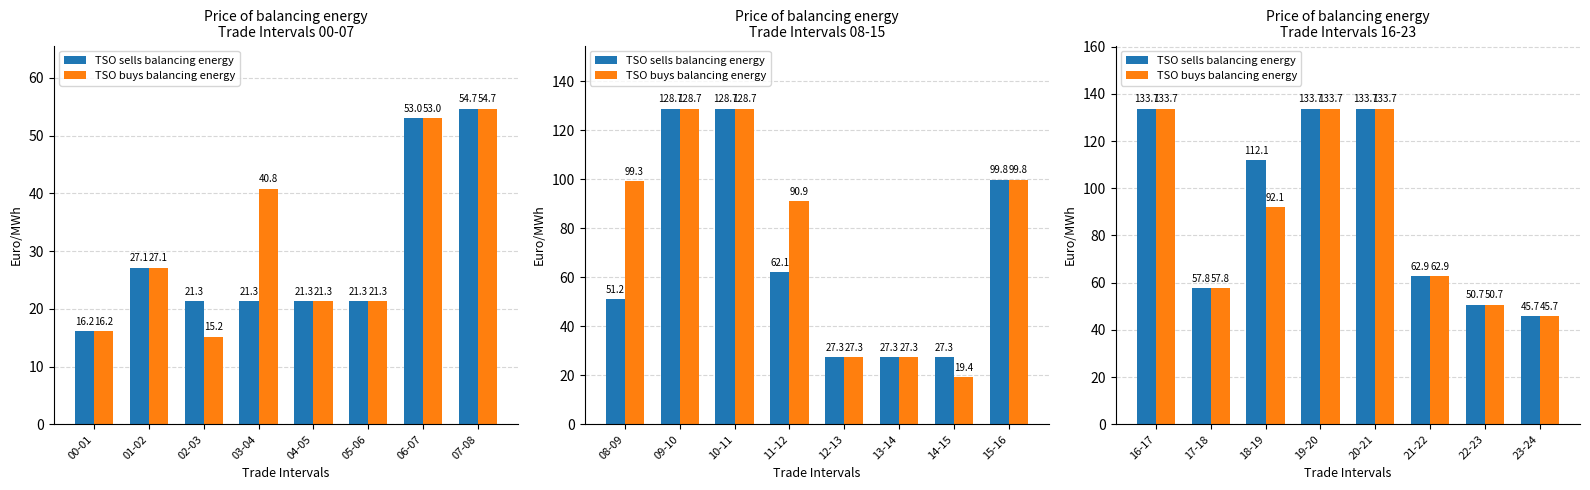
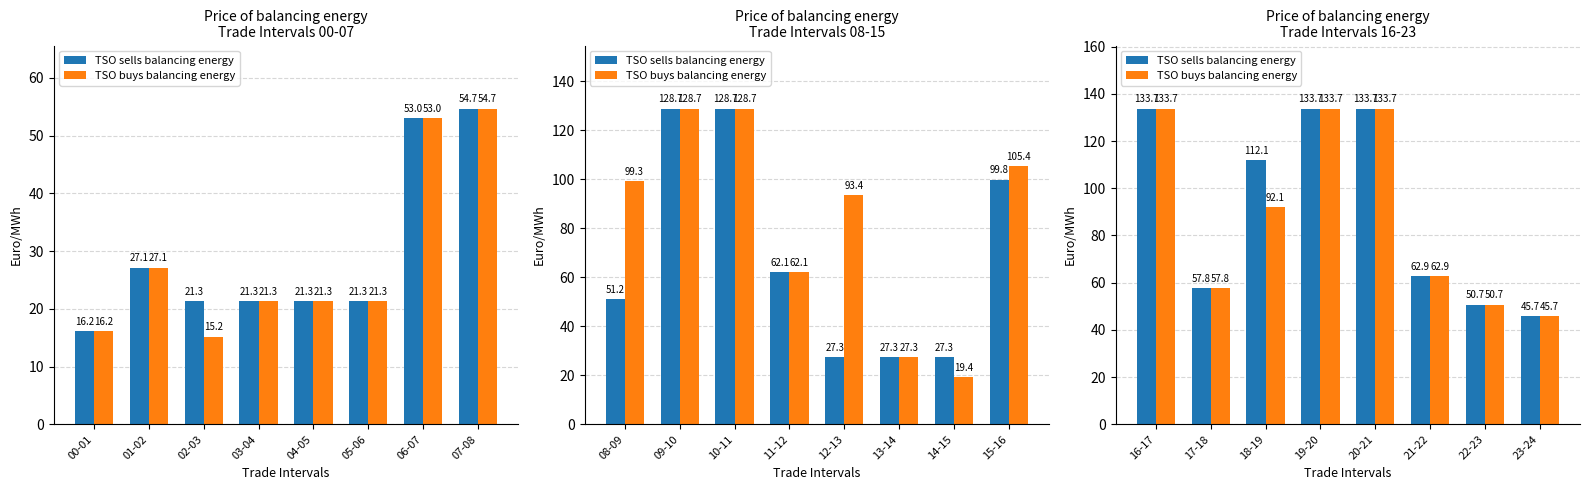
Price of balancing energy Trade Intervals 00-07, TSO buys balancing energy, 03-04: 40.8 -> 21.3
Price of balancing energy Trade Intervals 08-15, TSO buys balancing energy, 11-12: 90.9 -> 62.1
Price of balancing energy Trade Intervals 08-15, TSO buys balancing energy, 12-13: 27.3 -> 93.4
Price of balancing energy Trade Intervals 08-15, TSO buys balancing energy, 15-16: 99.8 -> 105.4
